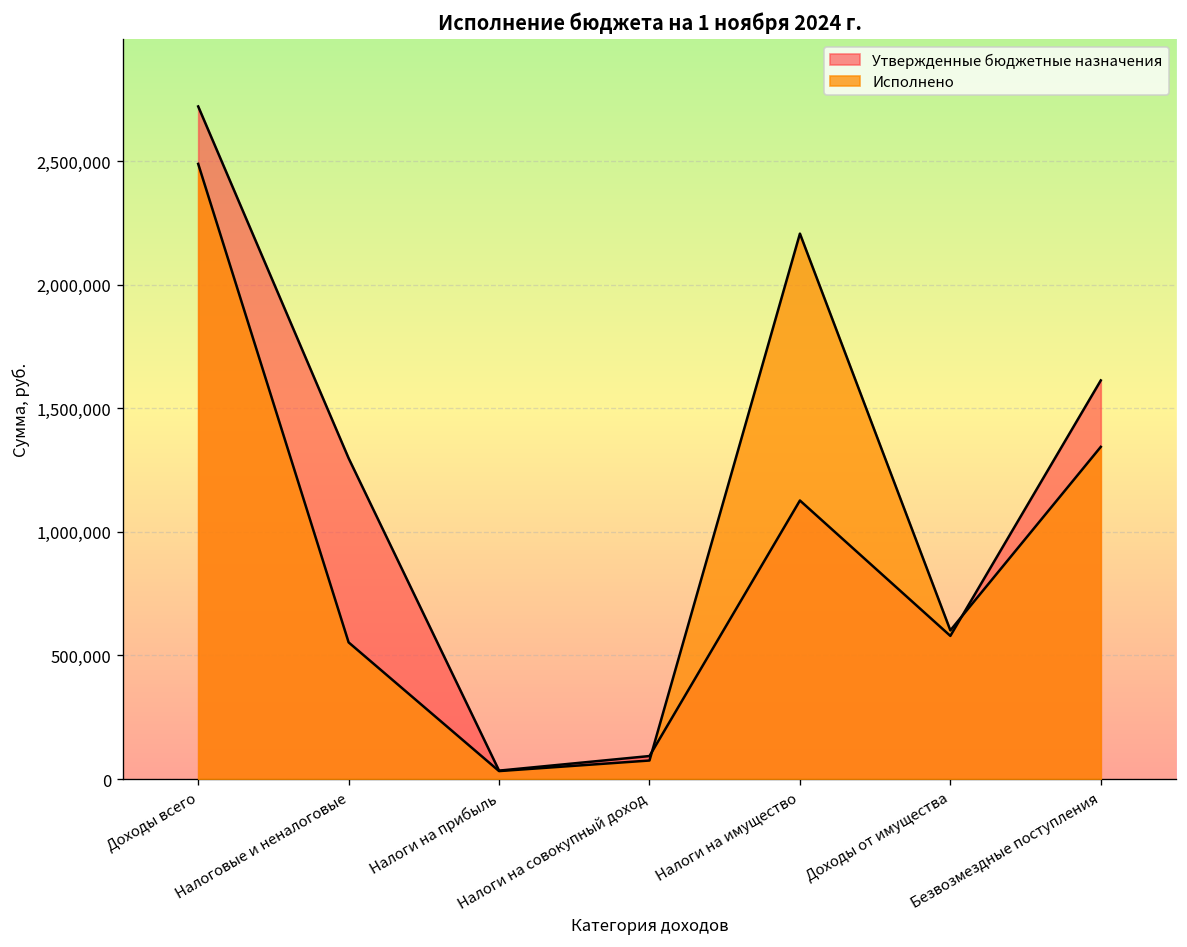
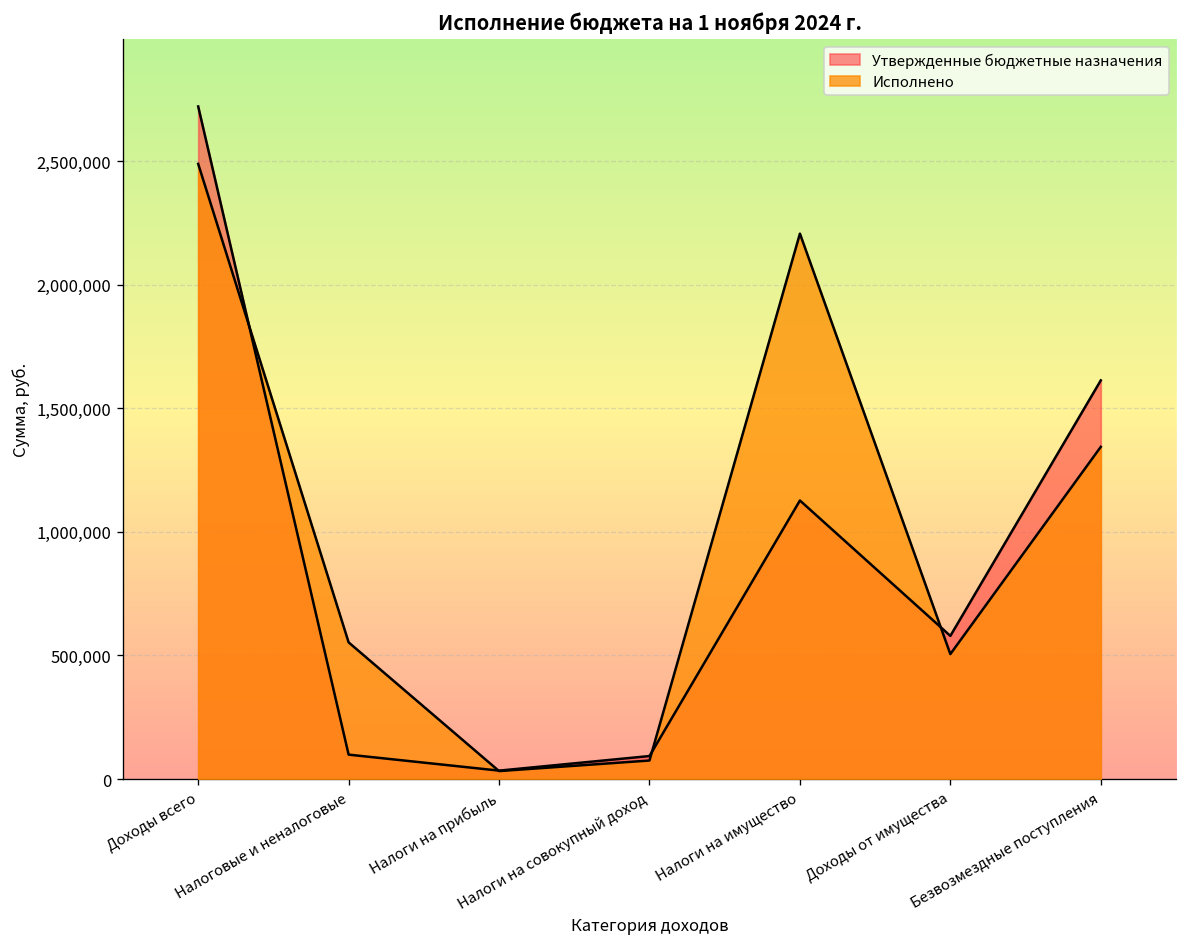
Утвержденные бюджетные назначения, Налоговые и неналоговые: 1,300,000 -> 100,000
Исполнено, Доходы от имущества: 600,000 -> 510,000
